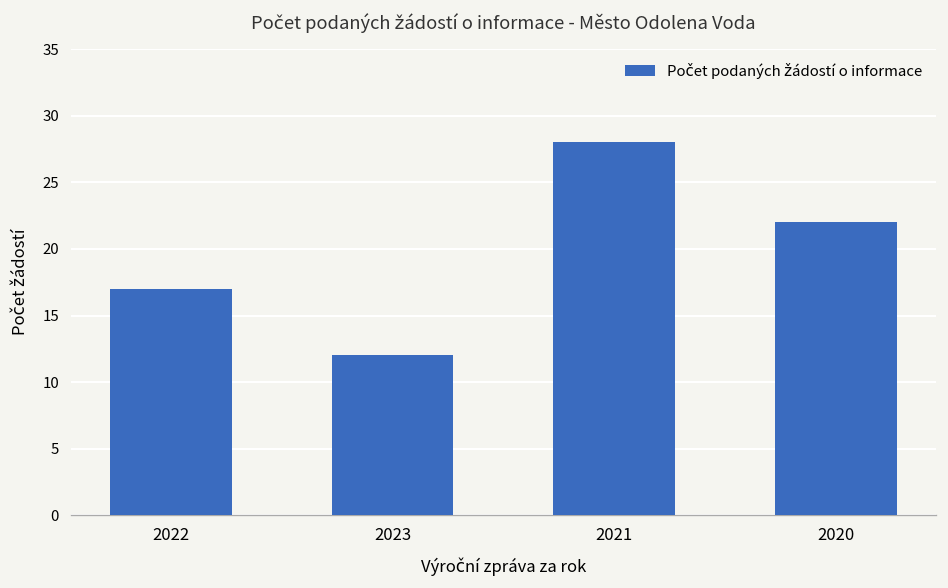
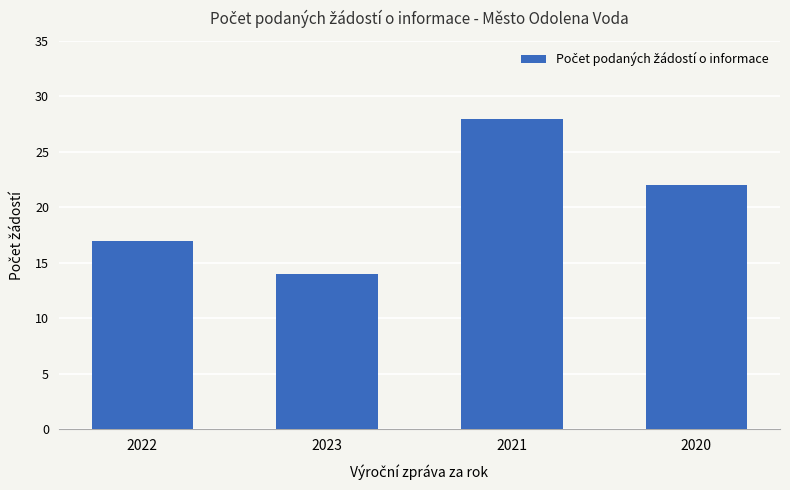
2023: 12 -> 14
